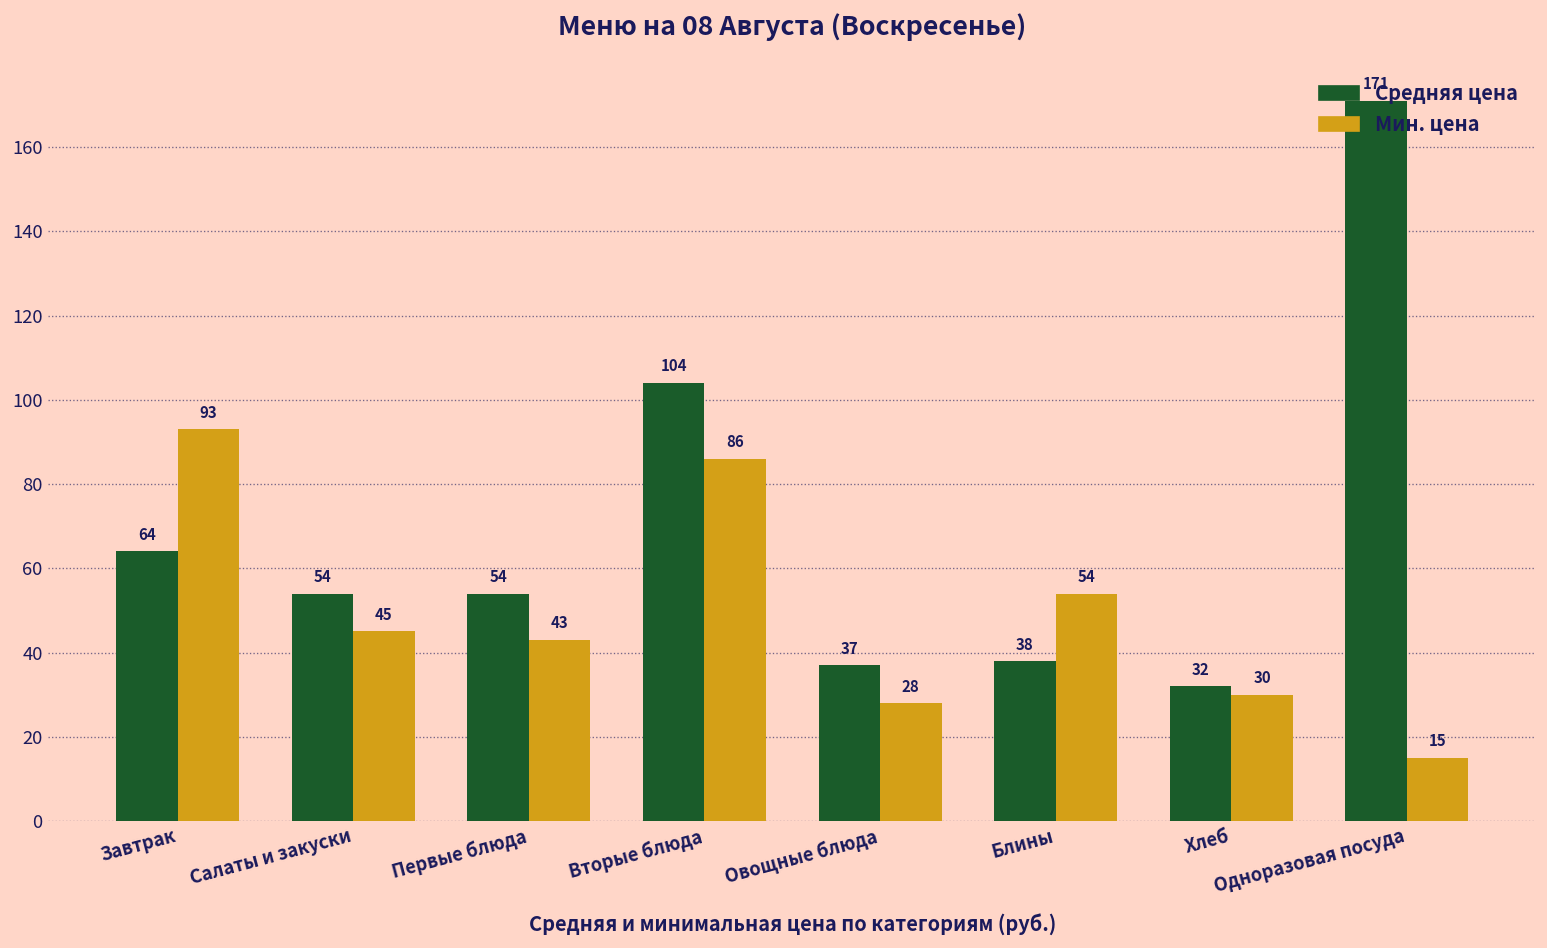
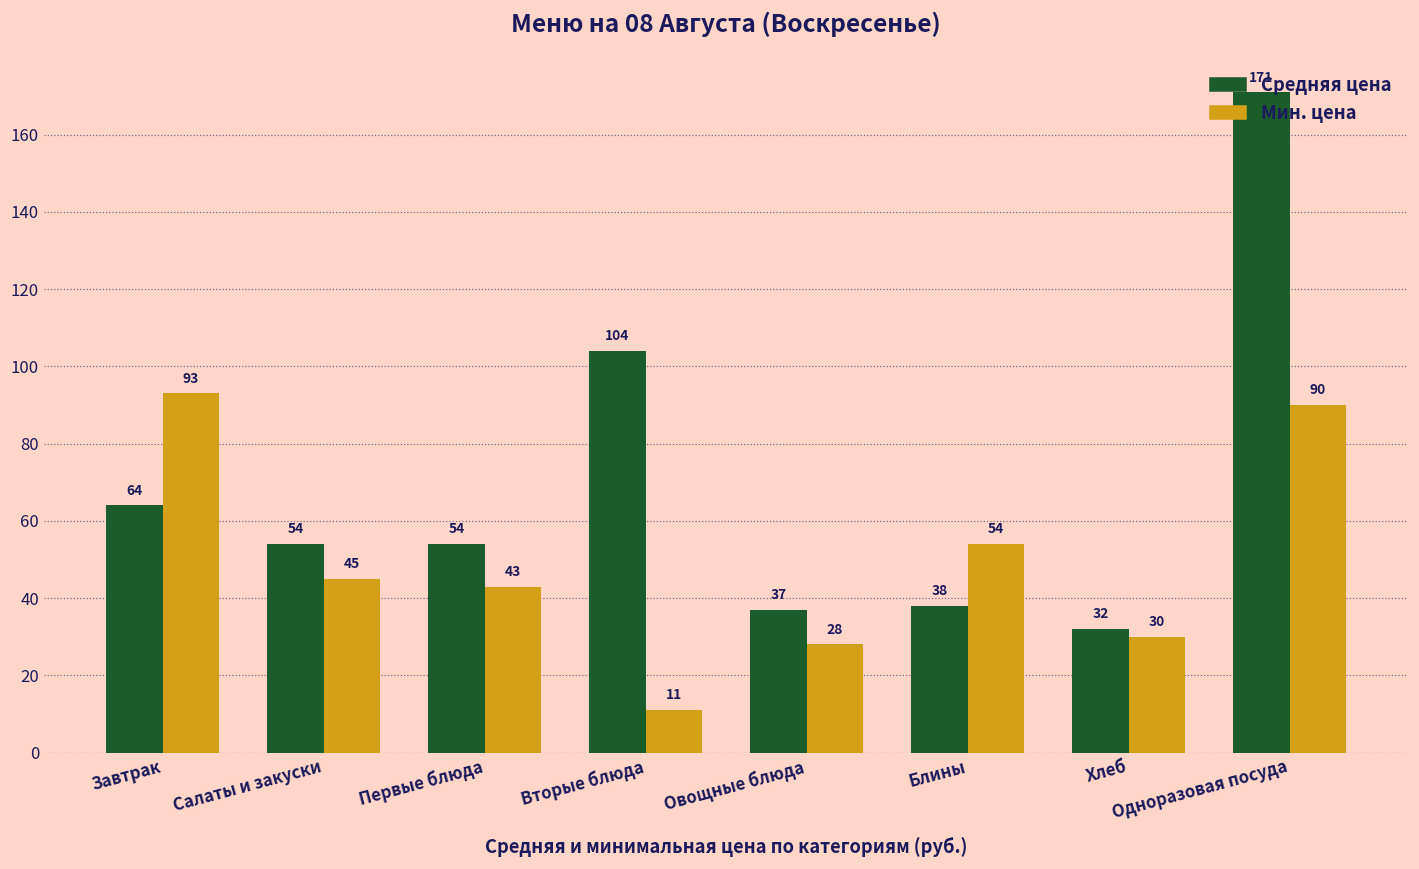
Мин. цена, Вторые блюда: 86 -> 11
Мин. цена, Одноразовая посуда: 15 -> 90
